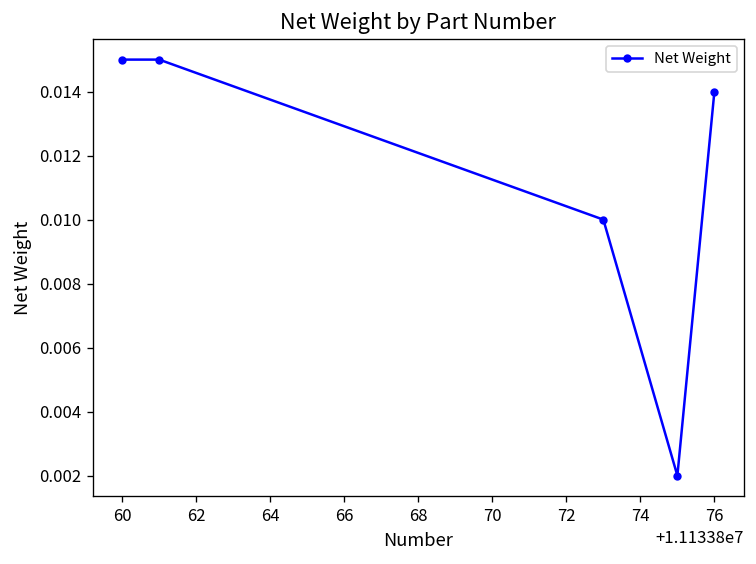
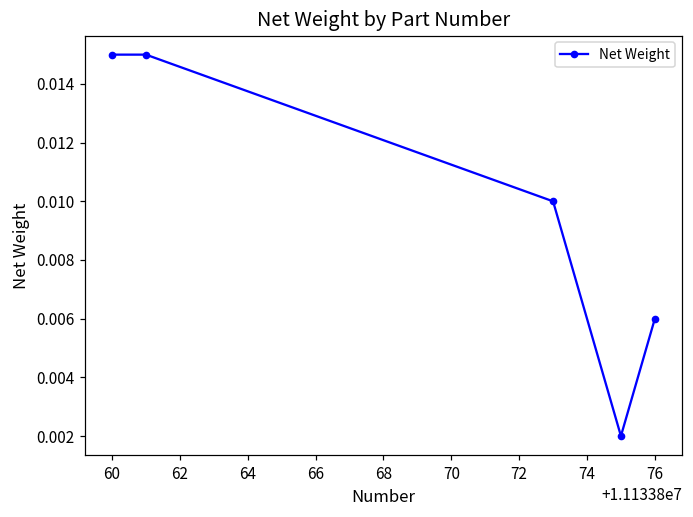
76: 0.014 -> 0.006
